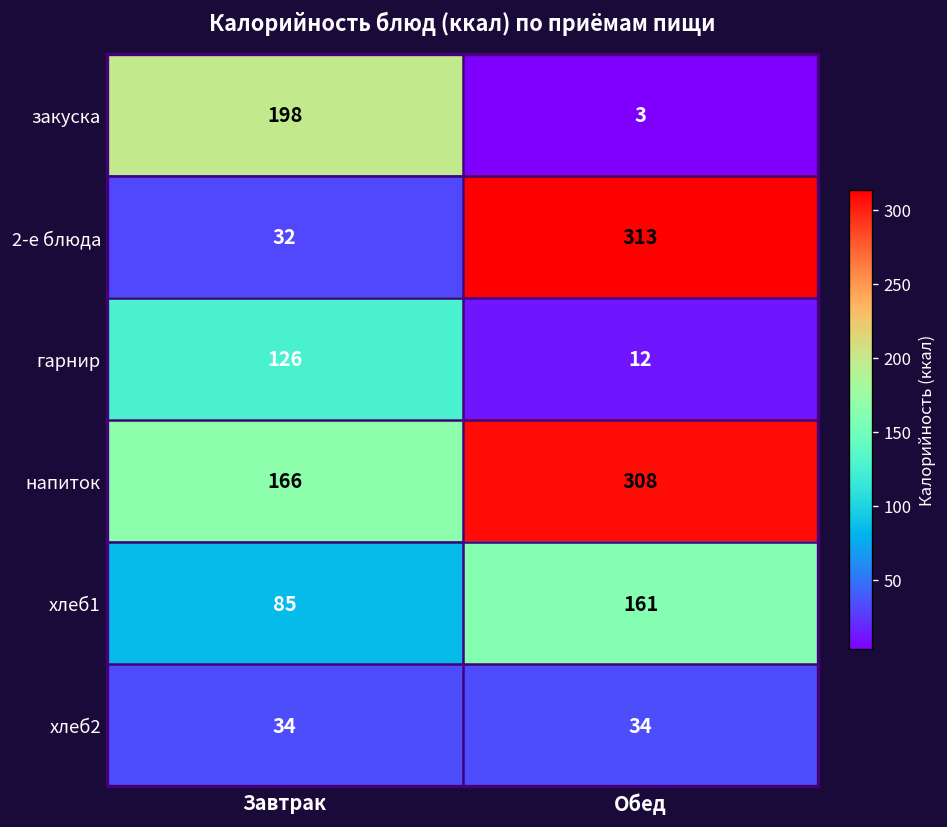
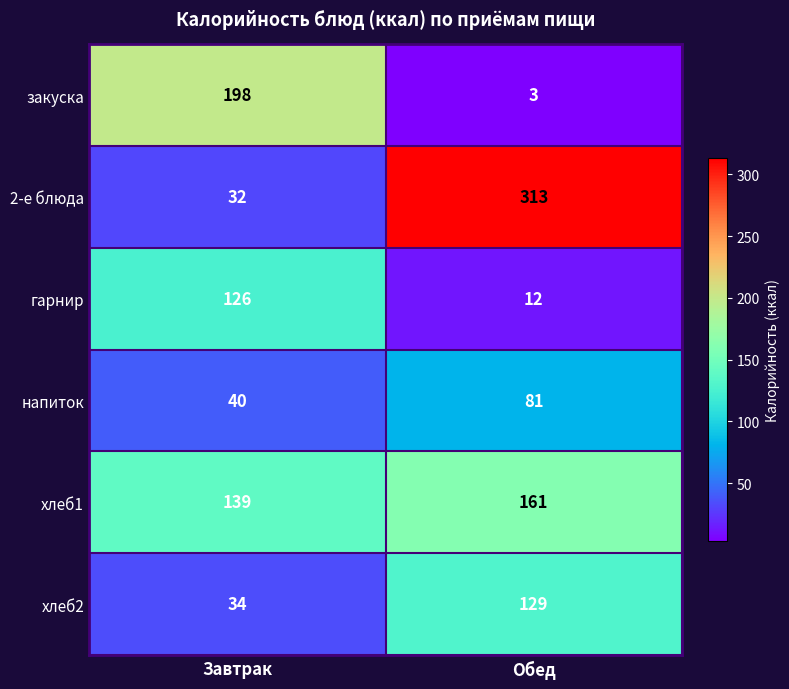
напиток, Завтрак: 166 -> 40
напиток, Обед: 308 -> 81
хлеб1, Завтрак: 85 -> 139
хлеб2, Обед: 34 -> 129
